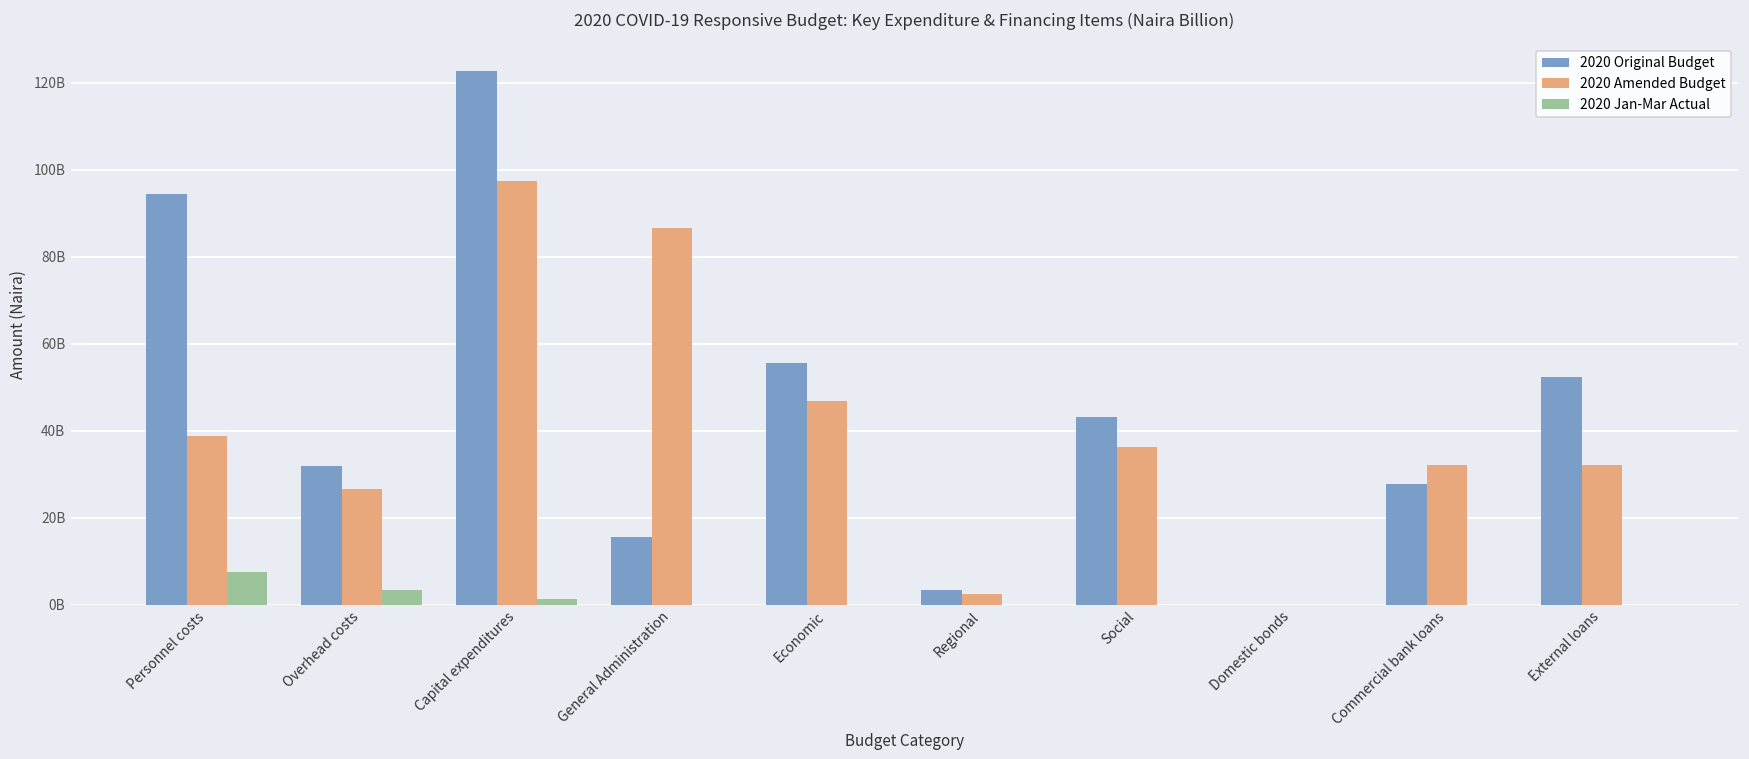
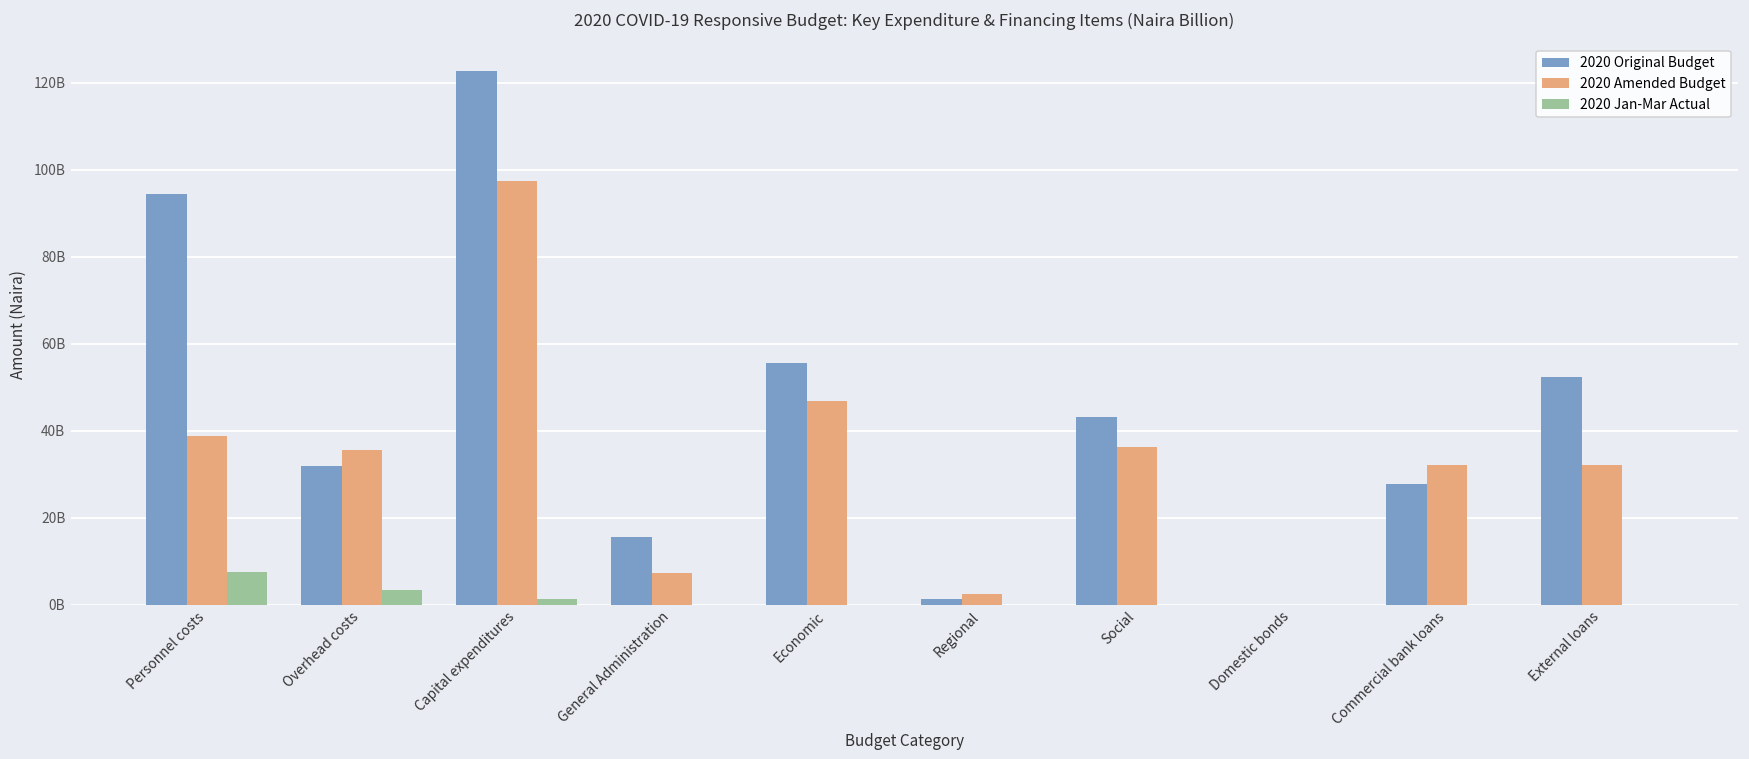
2020 Amended Budget, Overhead costs: 27000000000 -> 36000000000
2020 Amended Budget, General Administration: 87000000000 -> 7000000000
2020 Original Budget, Regional: 3000000000 -> 1000000000
